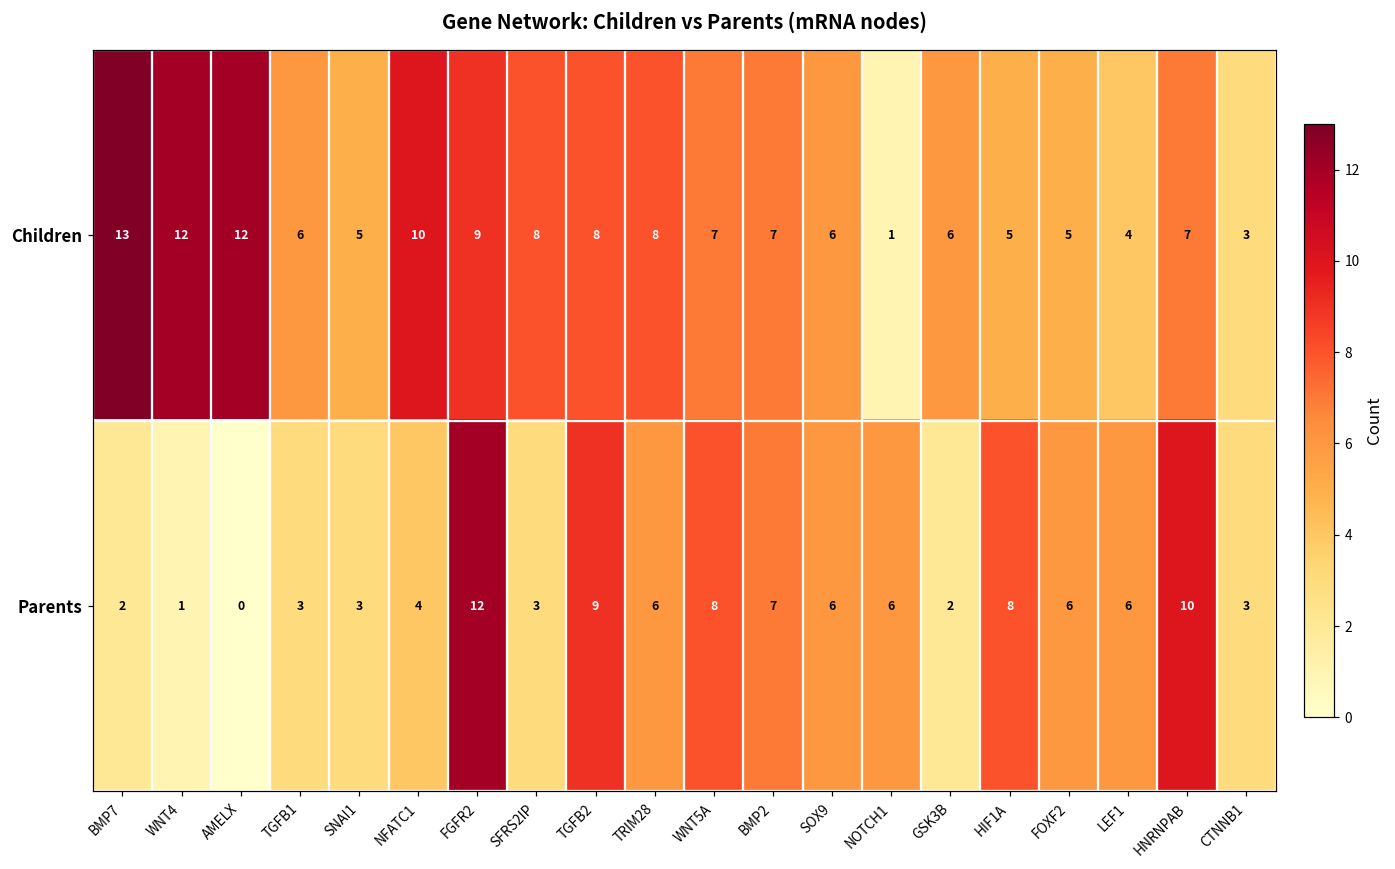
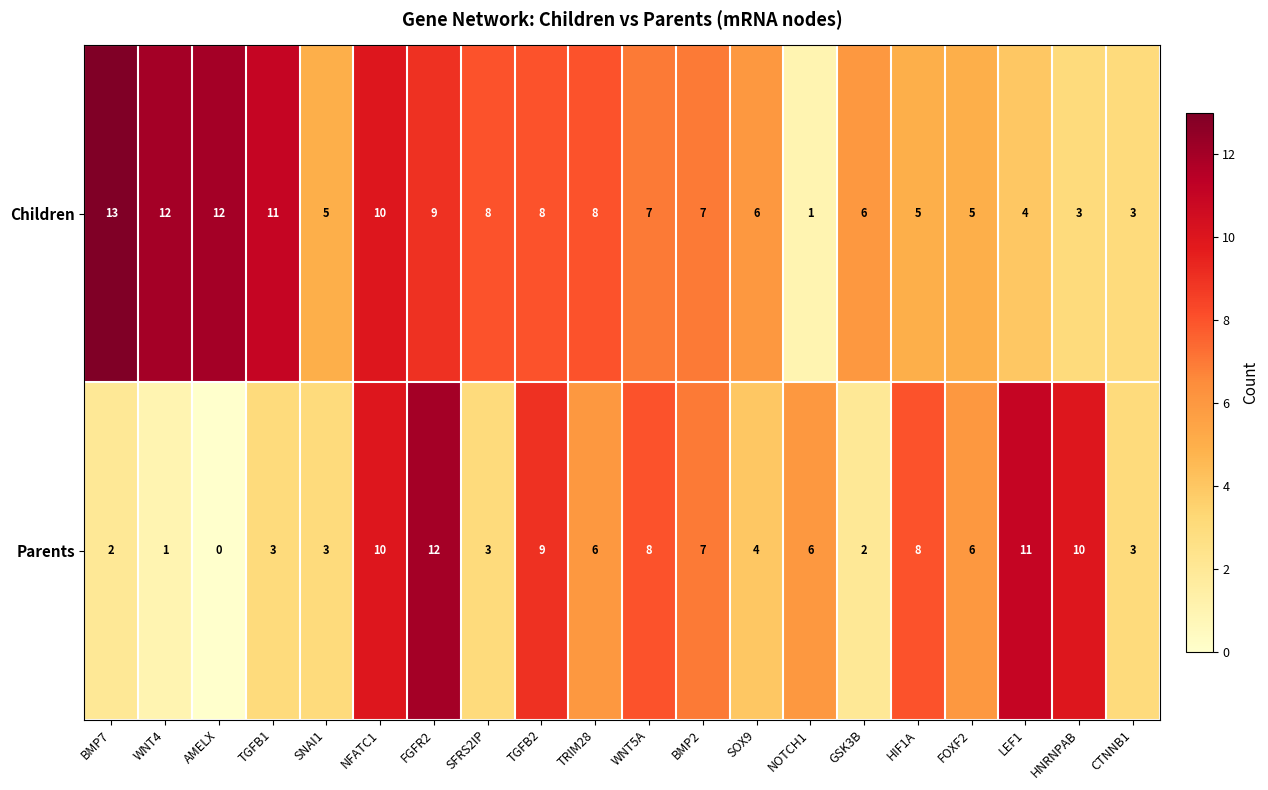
Children, TGFB1: 6 -> 11
Children, HNRNPAB: 7 -> 3
Parents, NFATC1: 4 -> 10
Parents, SOX9: 6 -> 4
Parents, LEF1: 6 -> 11
